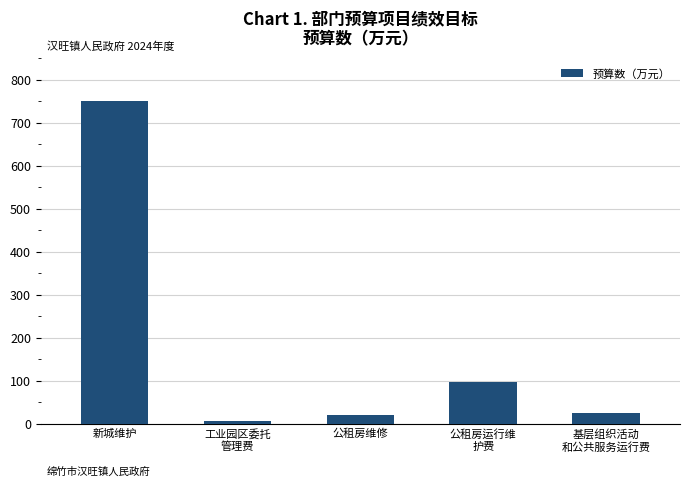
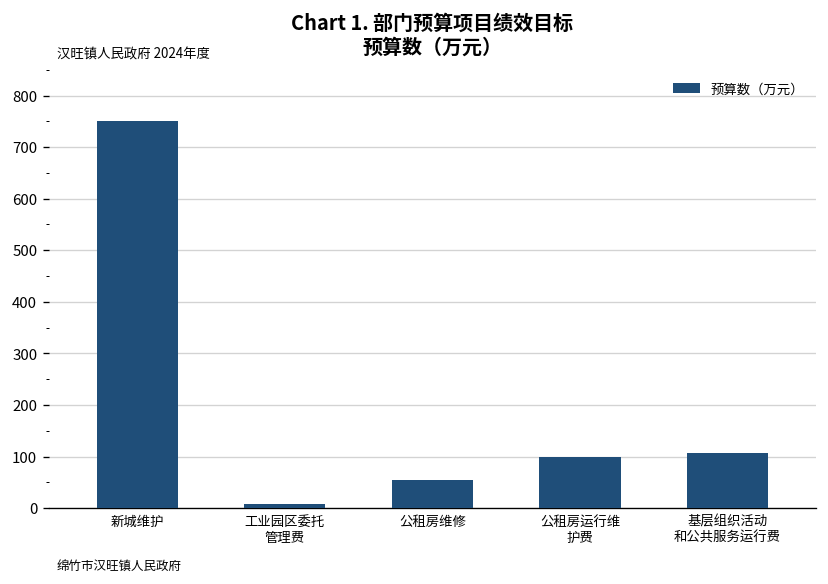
公租房维修: 20 -> 60
基层组织活动 和公共服务运行费: 30 -> 110
